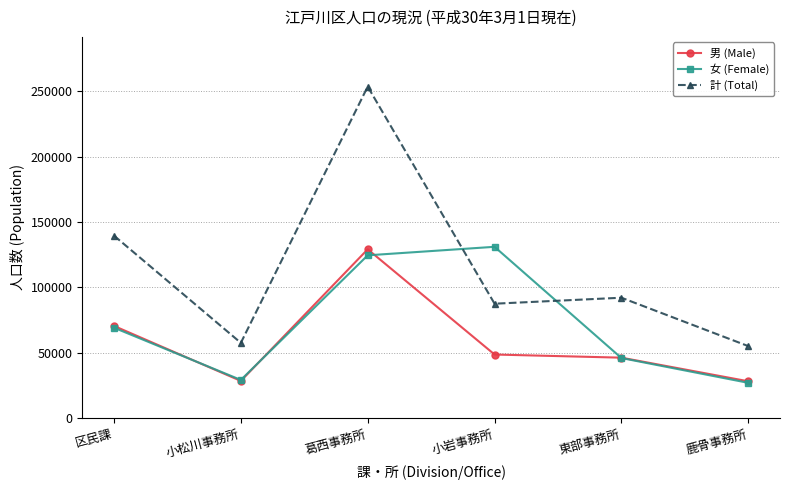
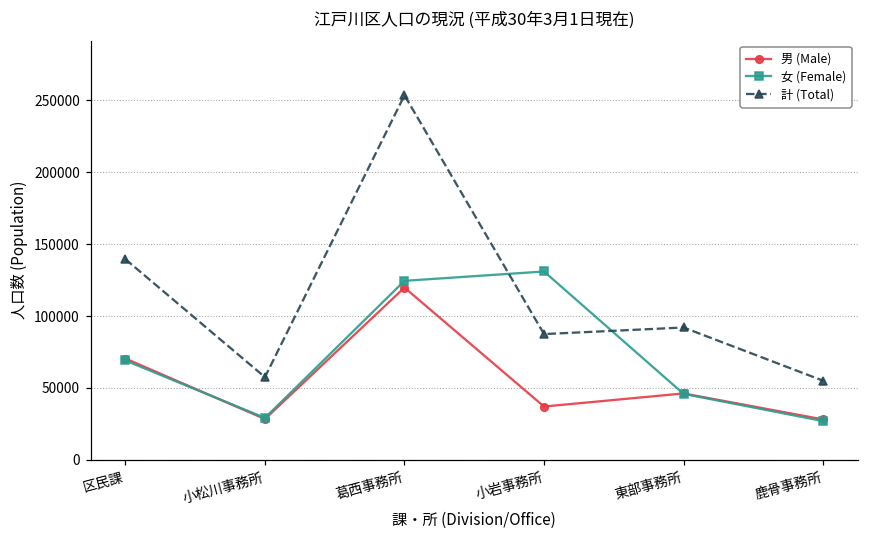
男 (Male), 葛西事務所: 129000 -> 120000
男 (Male), 小岩事務所: 49000 -> 37000
